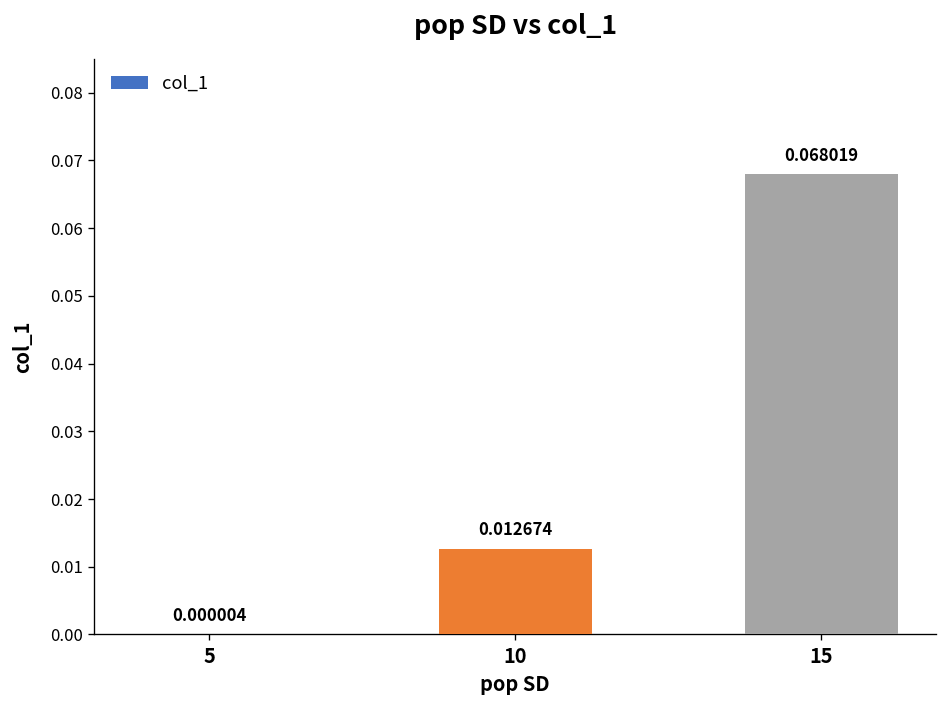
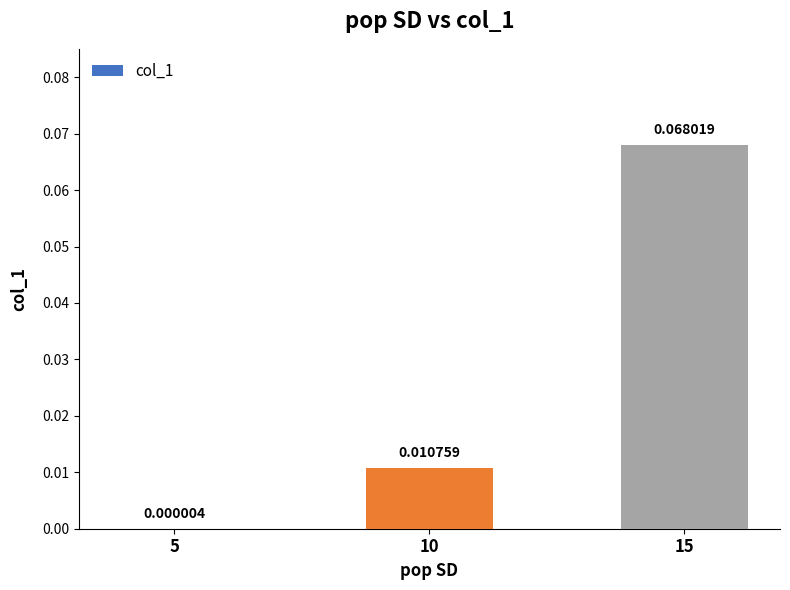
10: 0.012674 -> 0.010759
